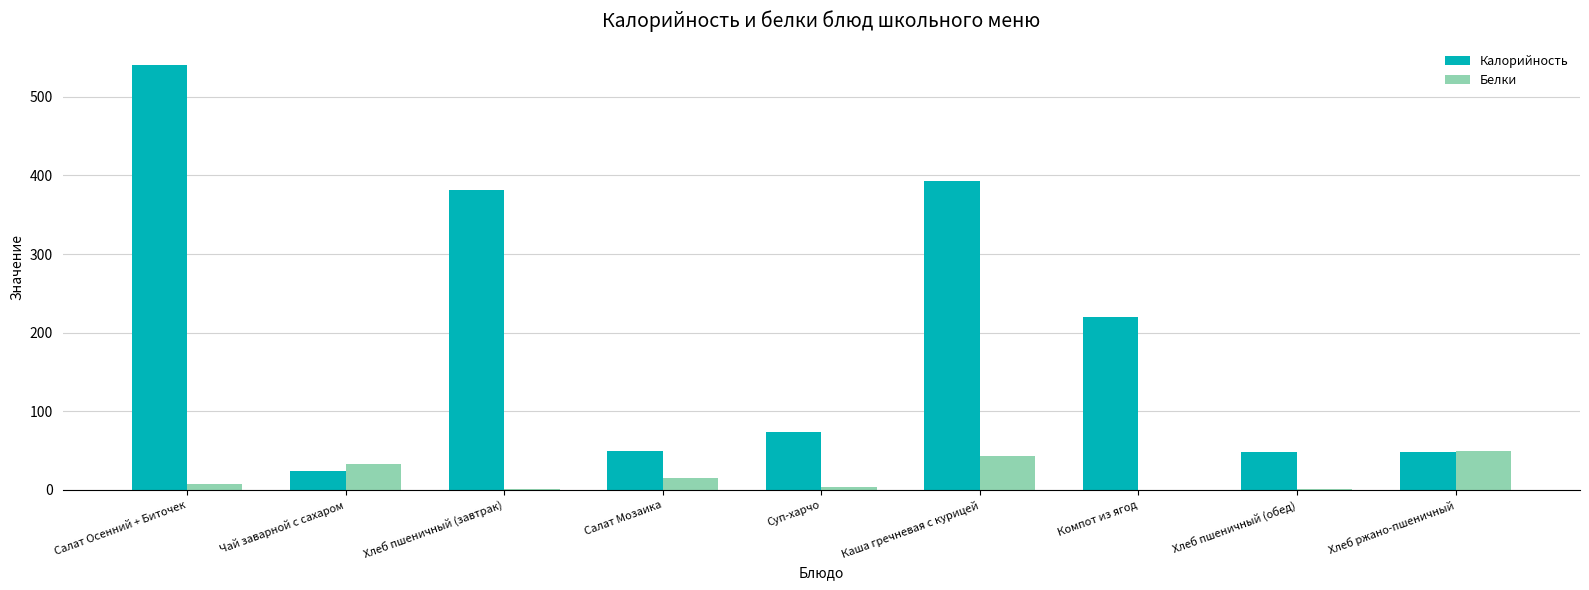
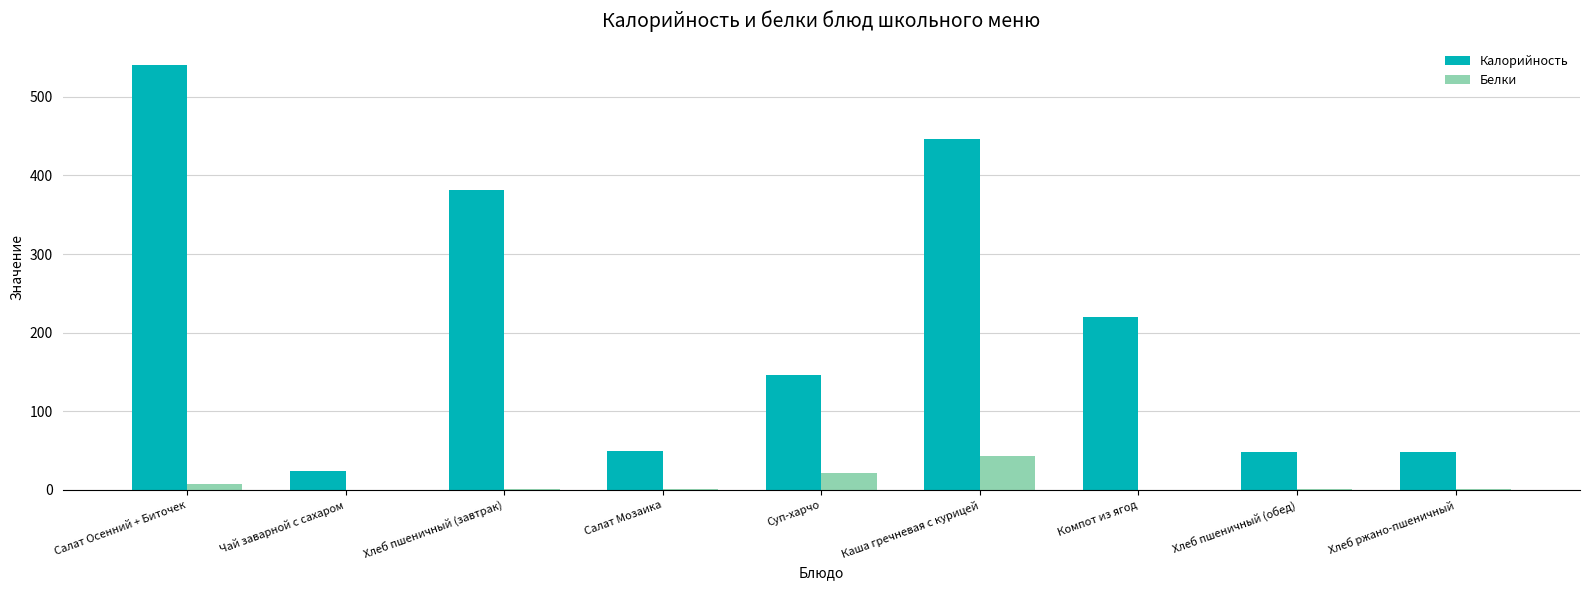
Белки, Чай заварной с сахаром: 30 -> 0
Белки, Салат Мозаика: 20 -> 0
Калорийность, Суп-харчо: 70 -> 150
Белки, Суп-харчо: 0 -> 20
Калорийность, Каша гречневая с курицей: 390 -> 450
Белки, Хлеб ржано-пшеничный: 50 -> 0
